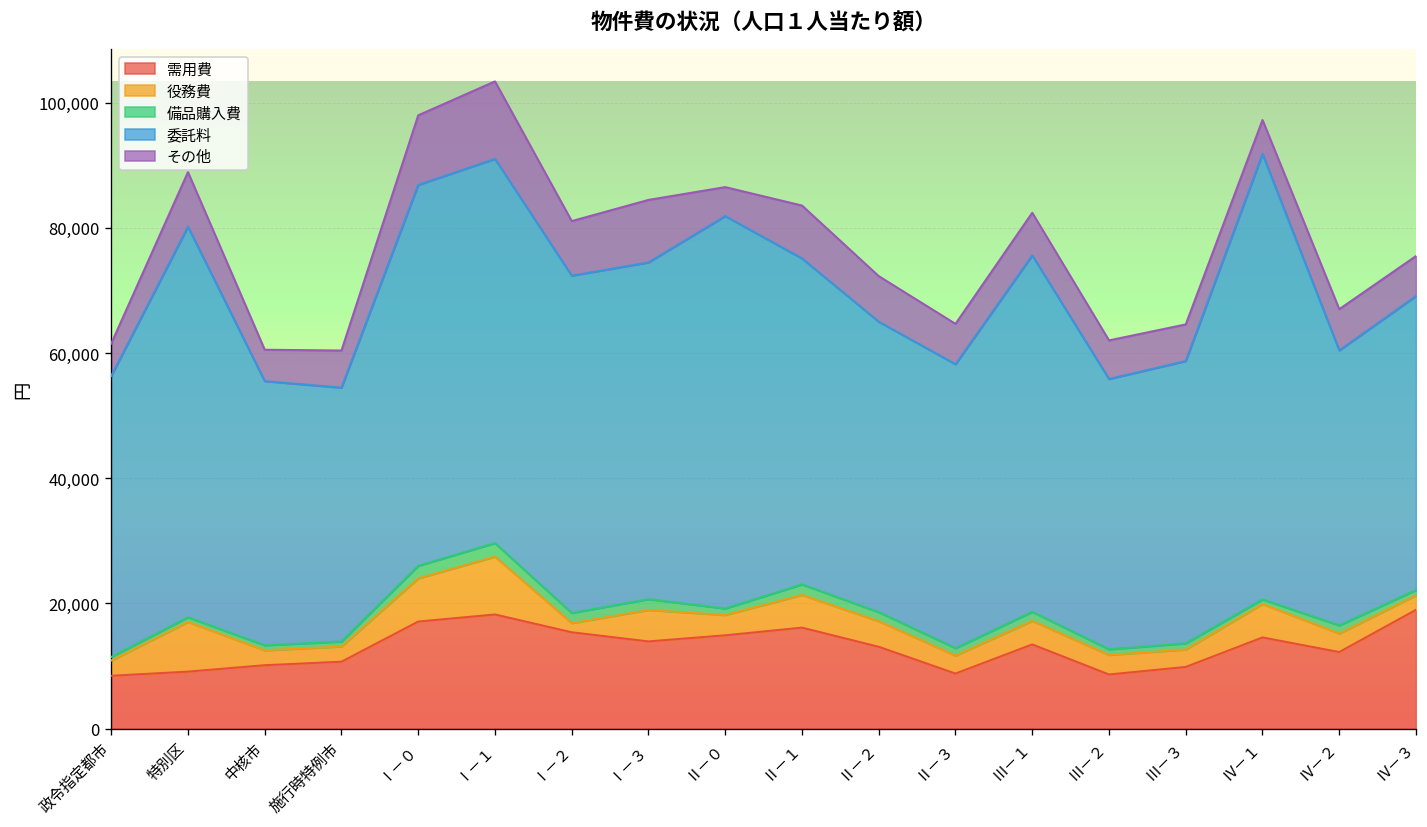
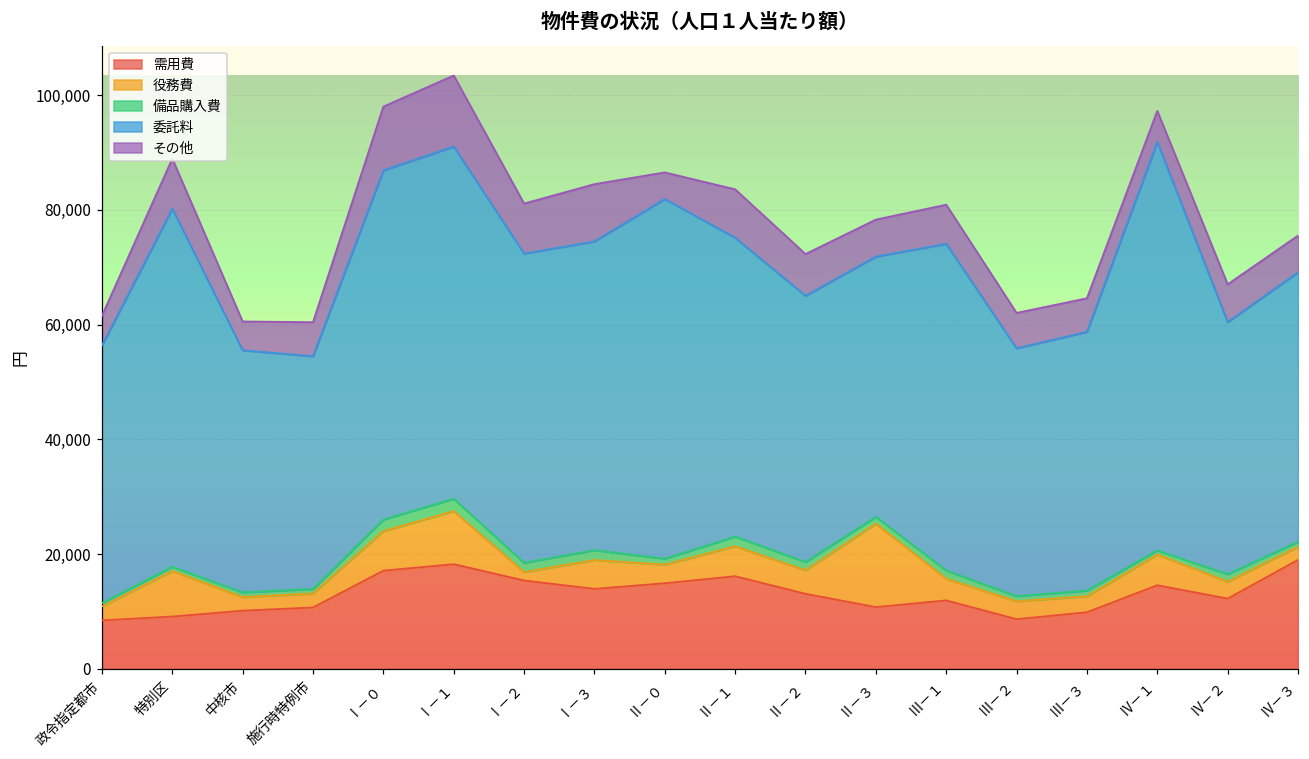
需用費, Ⅱ－３: 9,000 -> 11,000
役務費, Ⅱ－３: 3,000 -> 15,000
需用費, Ⅲ－１: 13,000 -> 12,000
